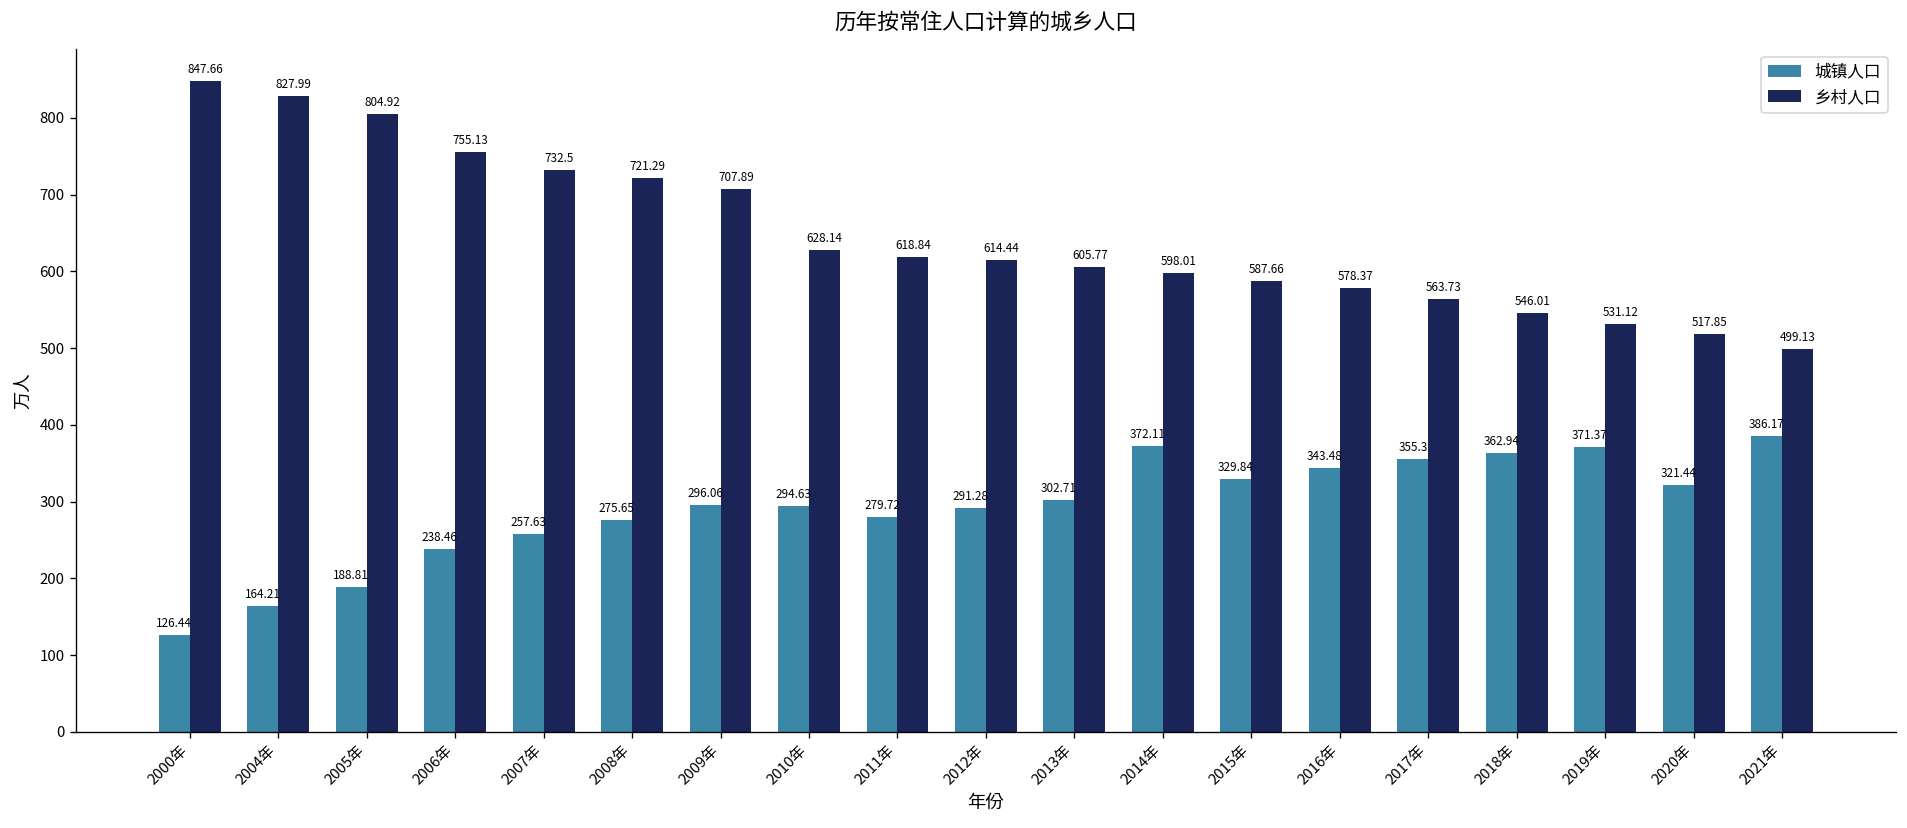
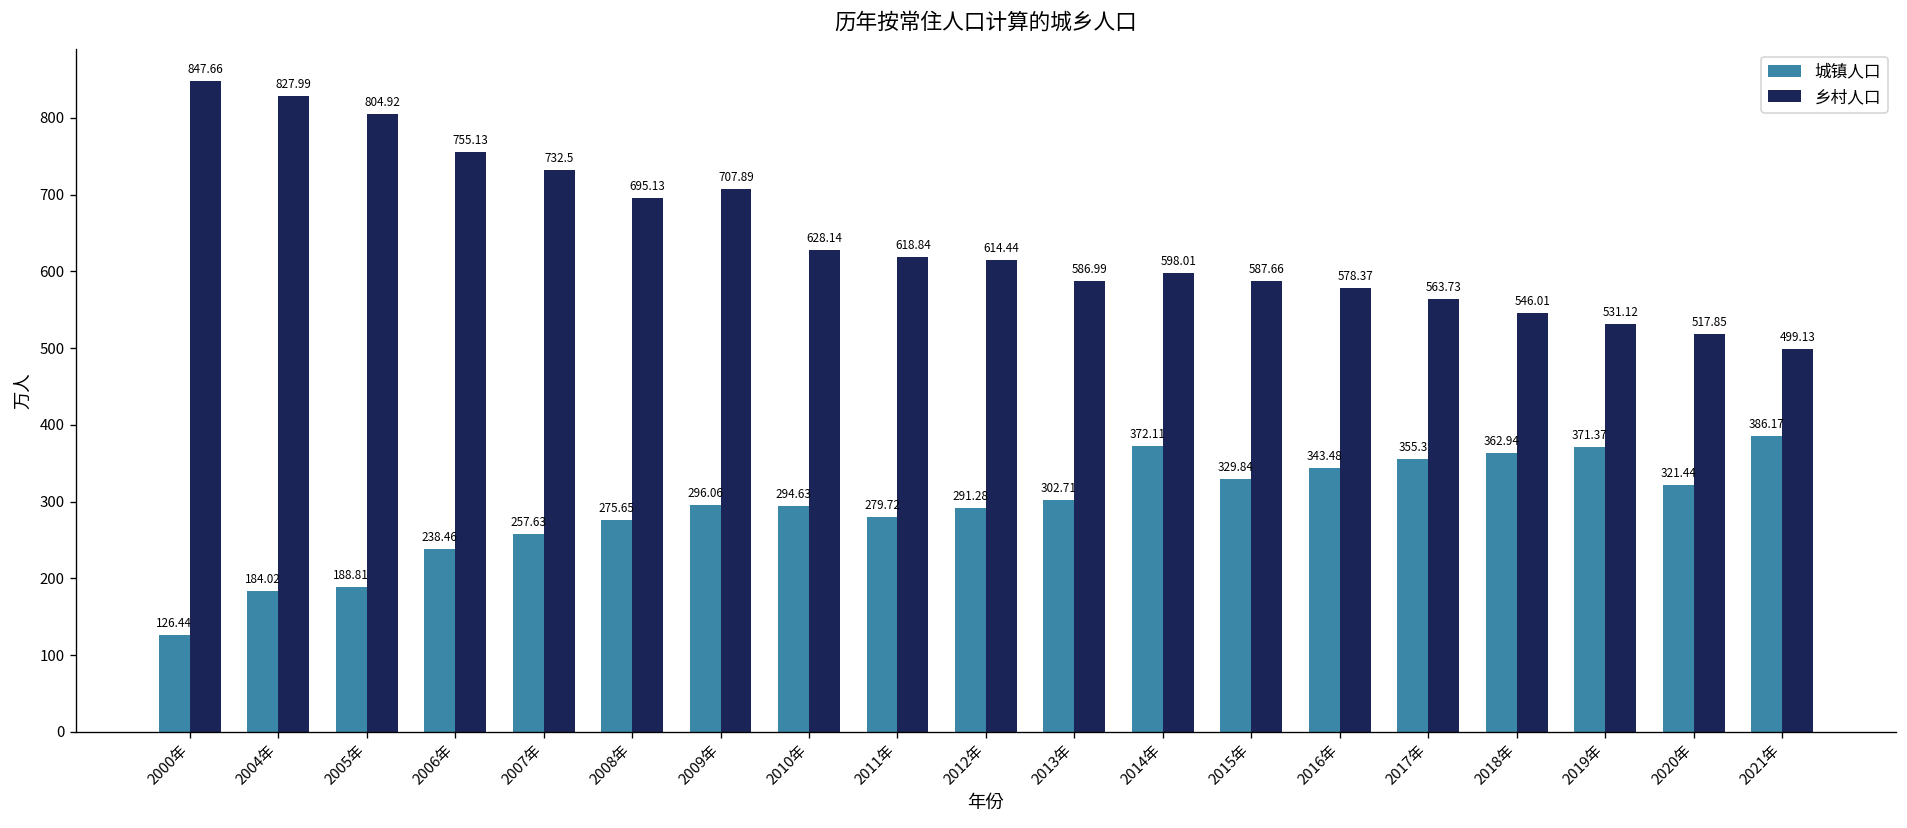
城镇人口, 2004年: 164.21 -> 184.02
乡村人口, 2008年: 721.29 -> 695.13
乡村人口, 2013年: 605.77 -> 586.99
